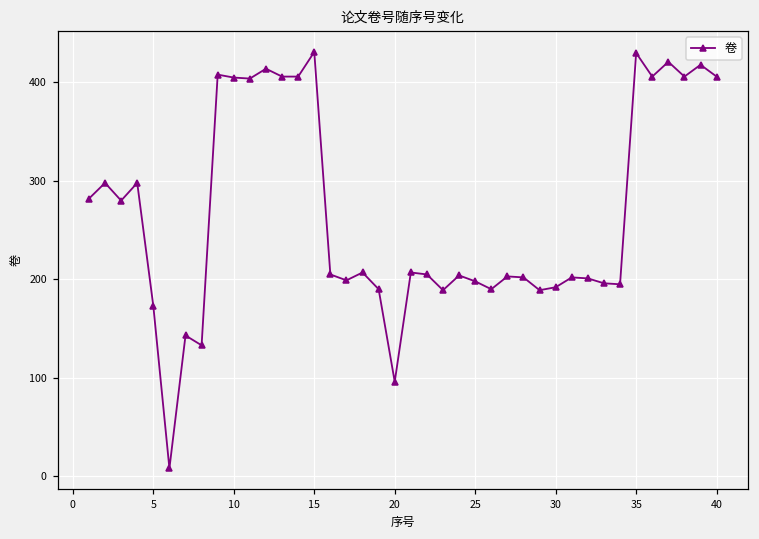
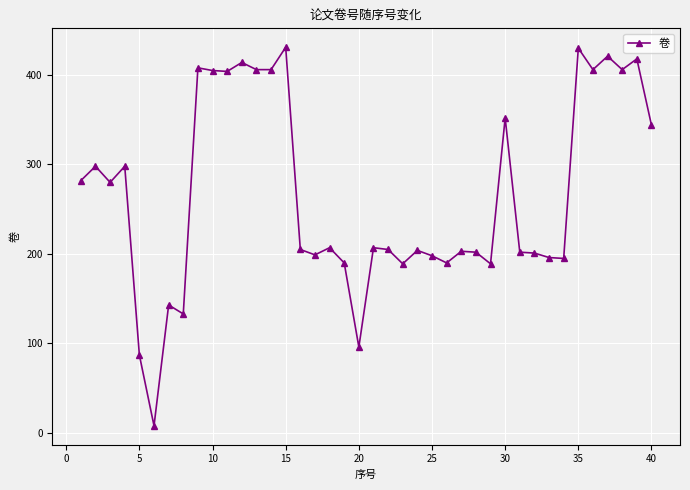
5: 170 -> 90
30: 190 -> 350
40: 410 -> 340
